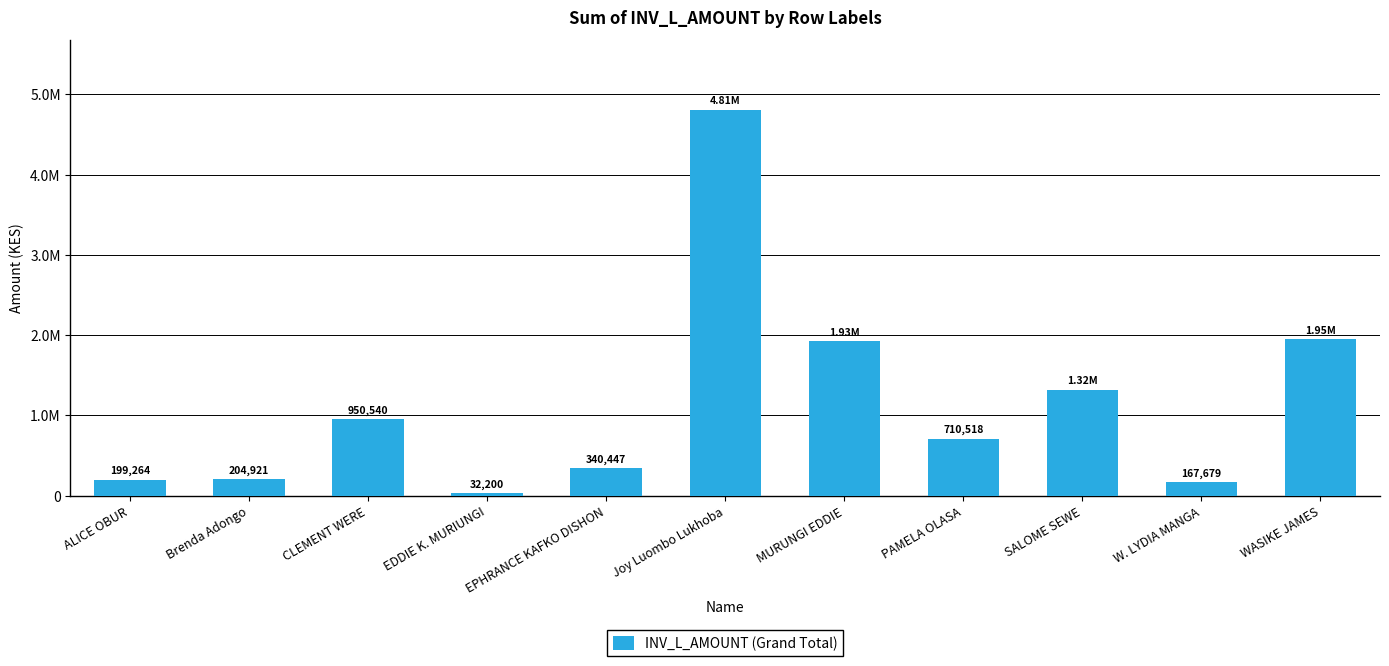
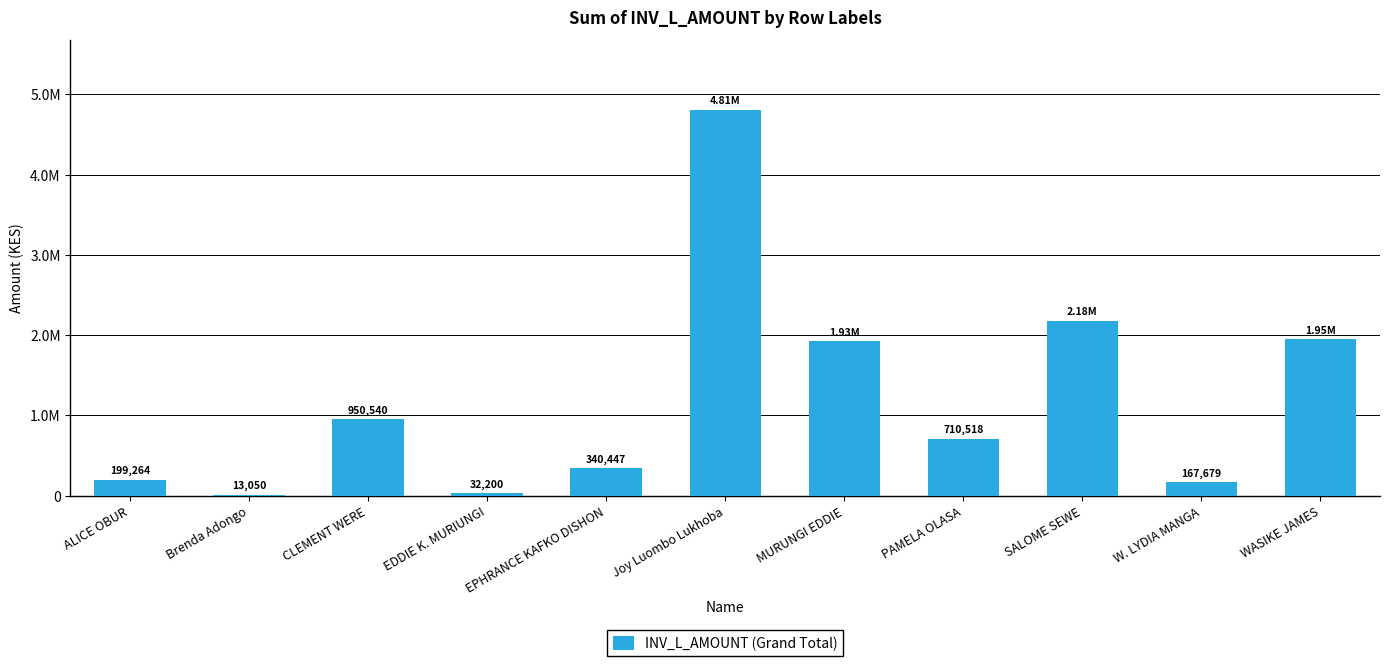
Brenda Adongo: 204,921 -> 13,050
SALOME SEWE: 1.32M -> 2.18M
